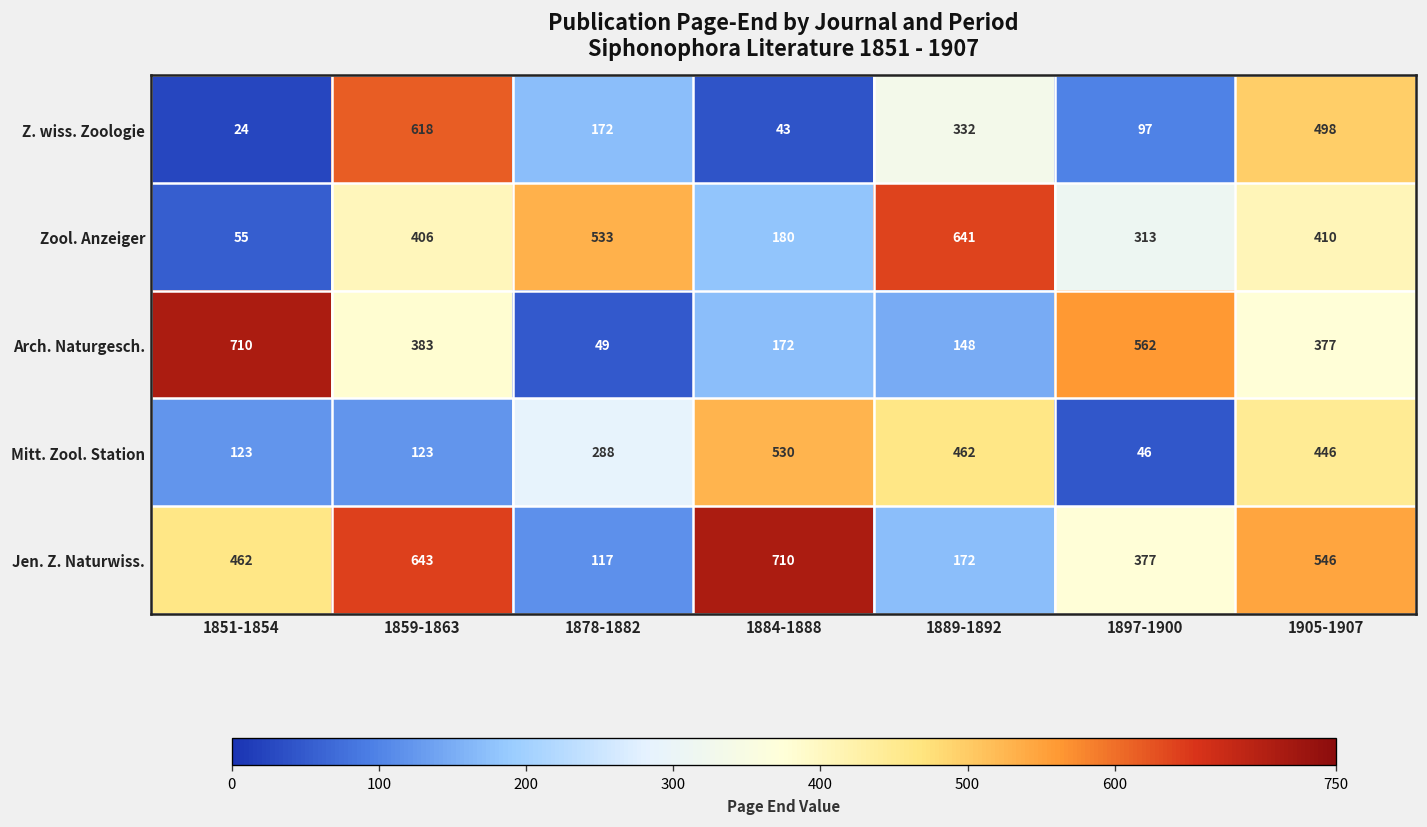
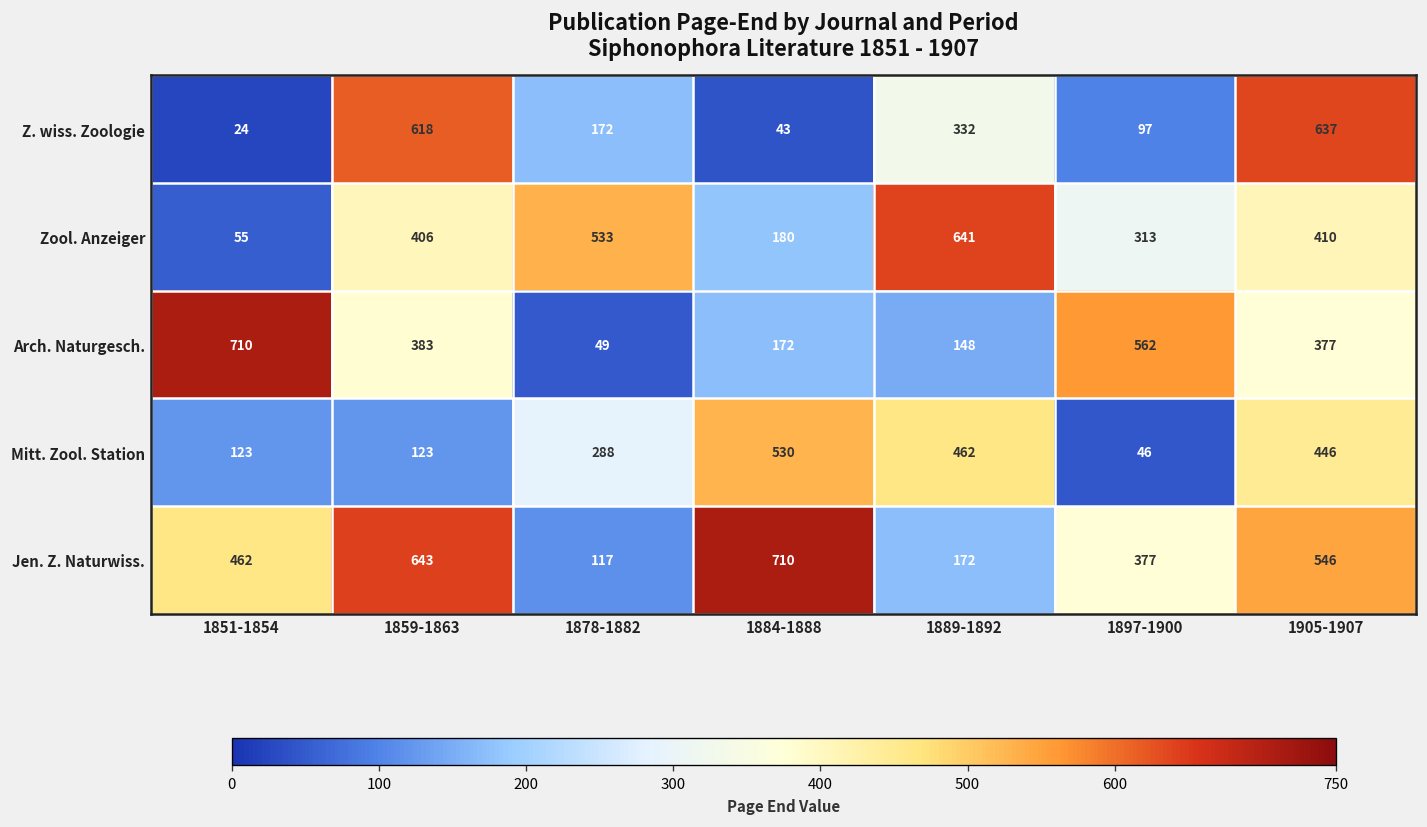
Z. wiss. Zoologie, 1905-1907: 498 -> 637
